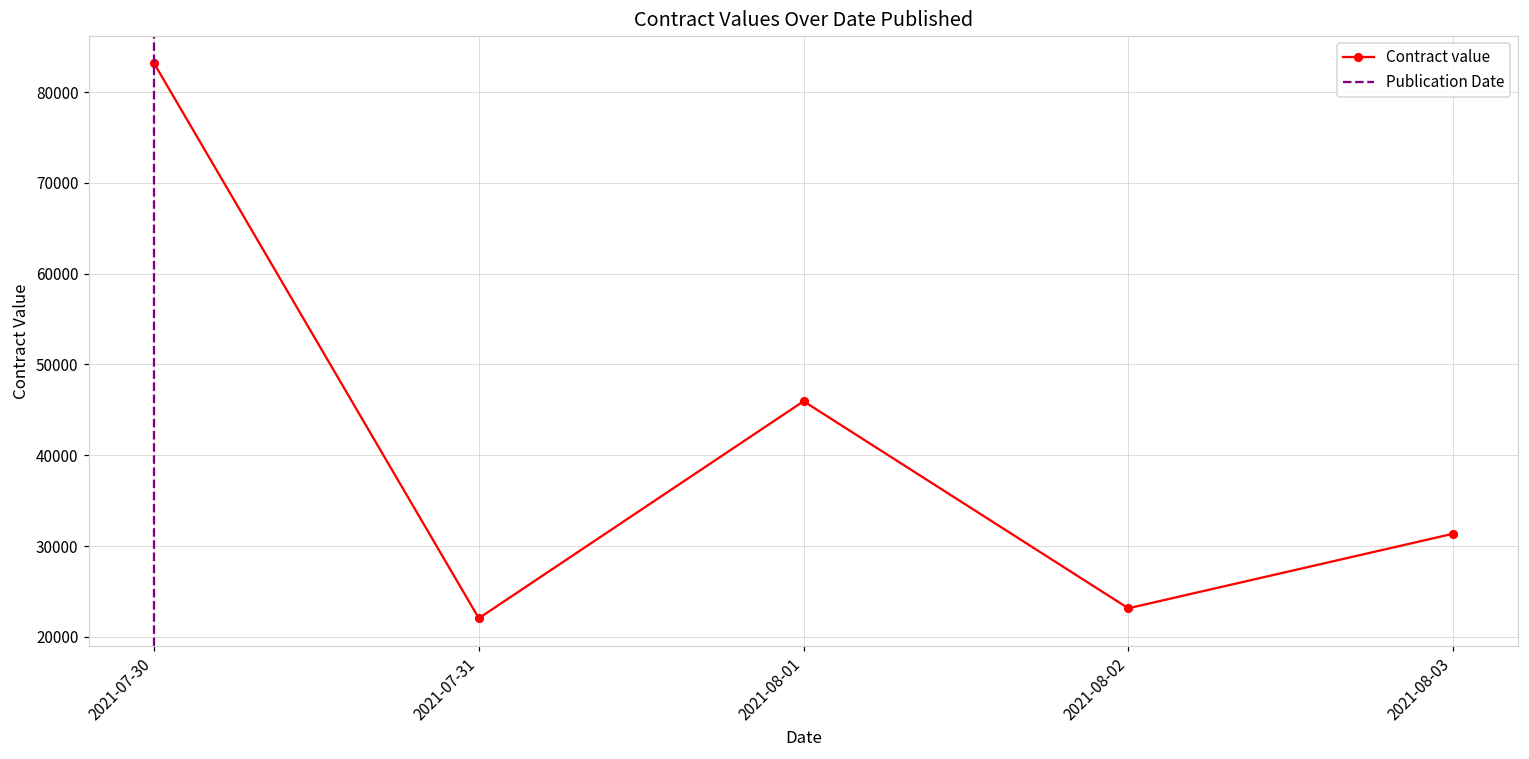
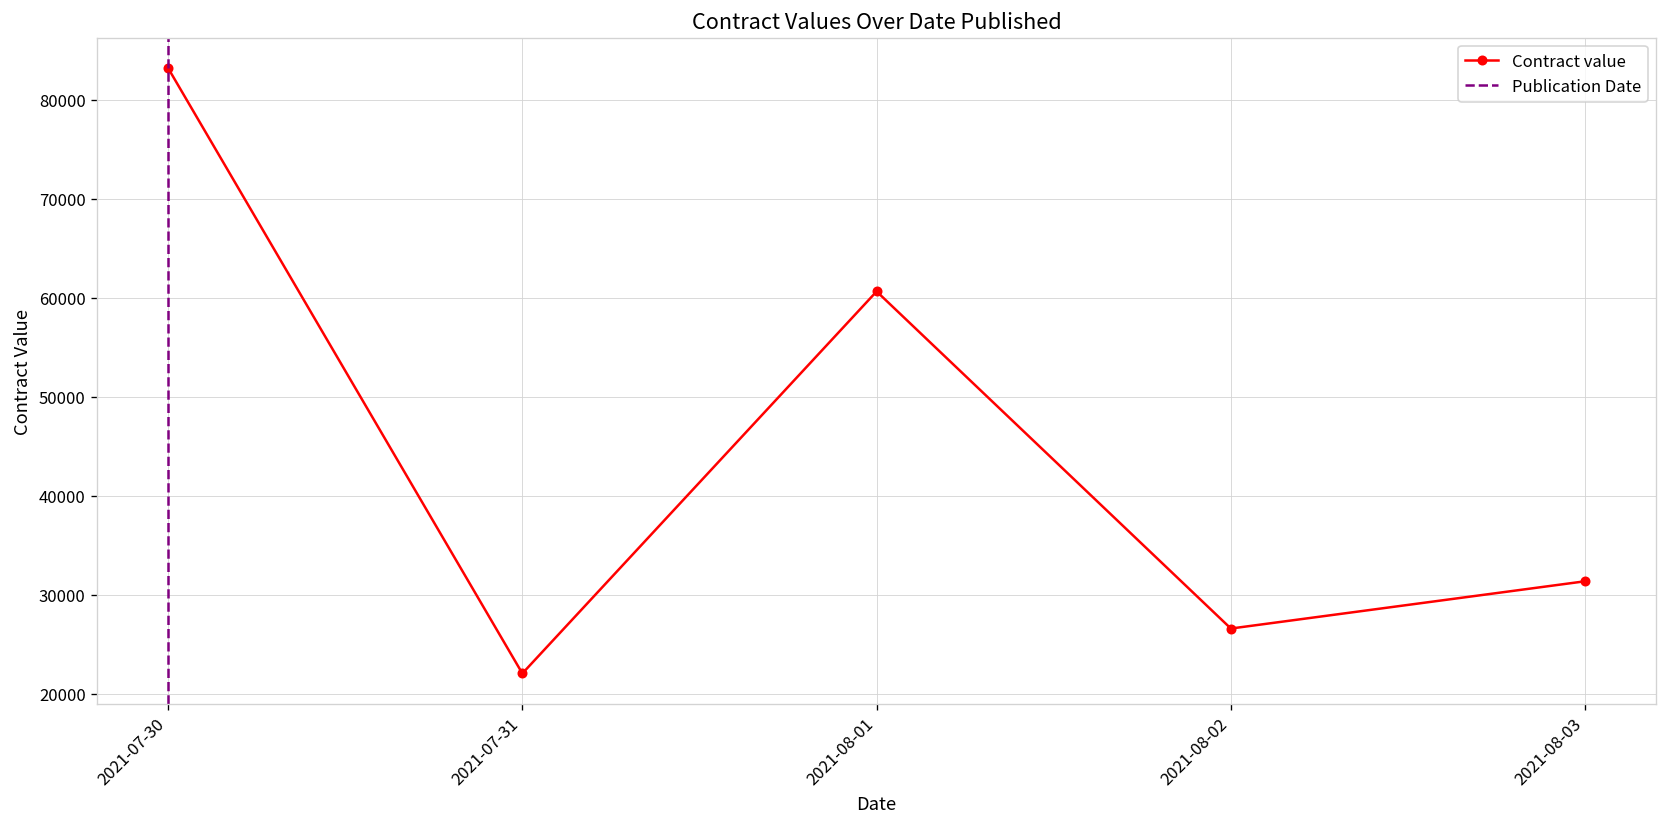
2021-08-01: 46000 -> 61000
2021-08-02: 23000 -> 27000
